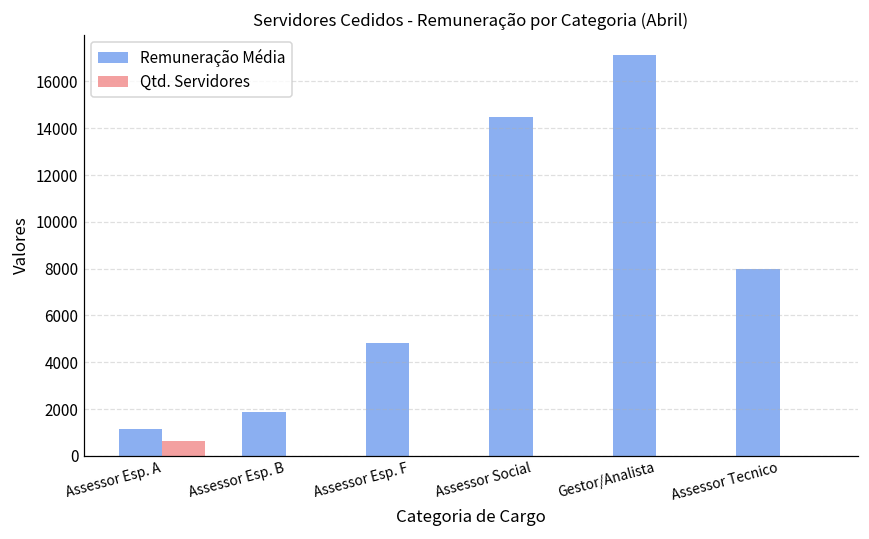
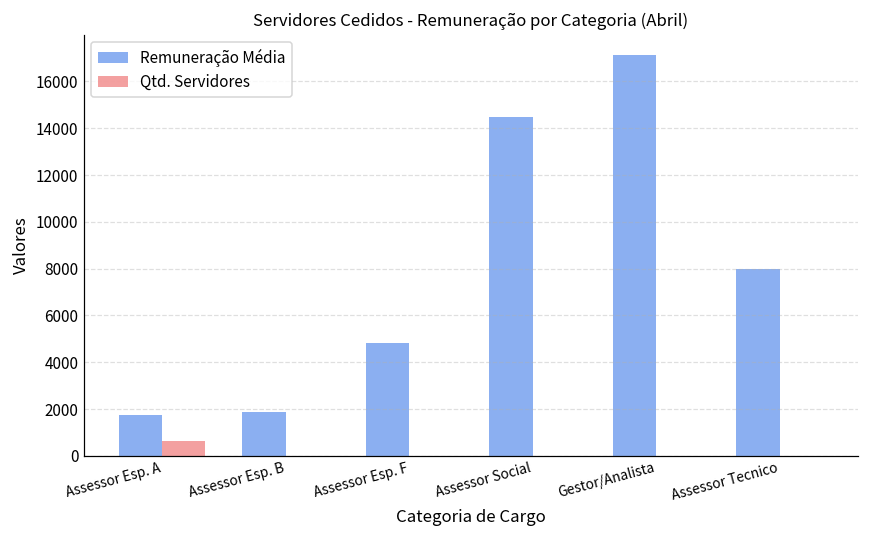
Remuneração Média, Assessor Esp. A: 1200 -> 1700
